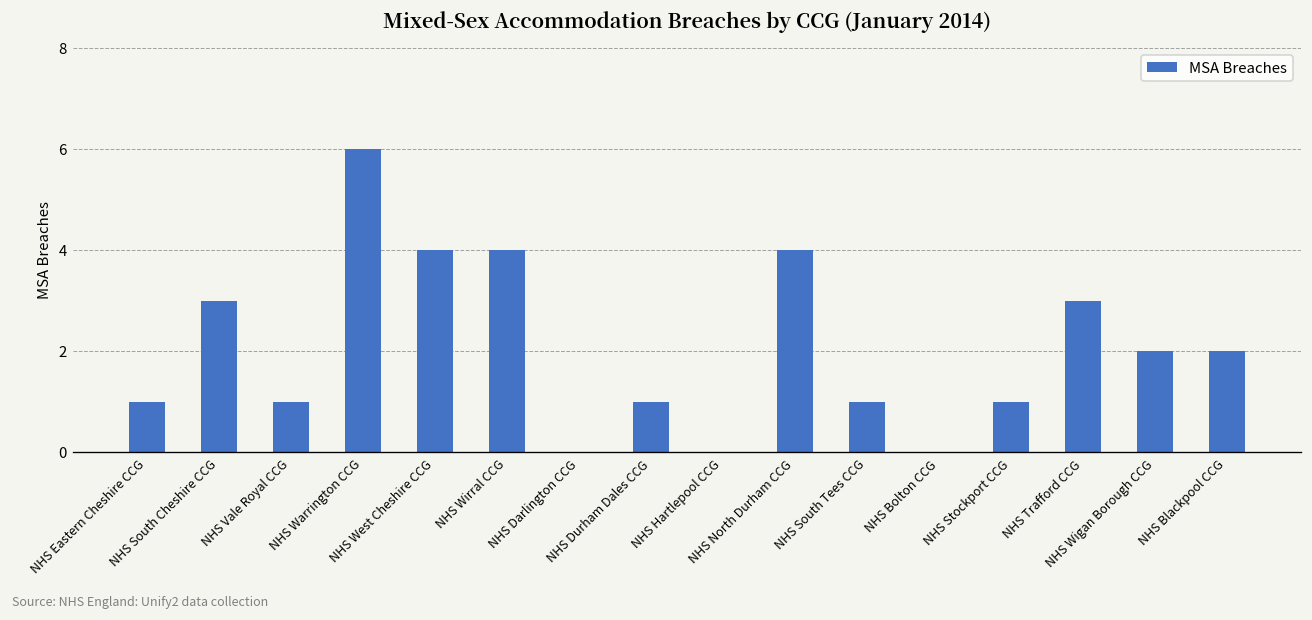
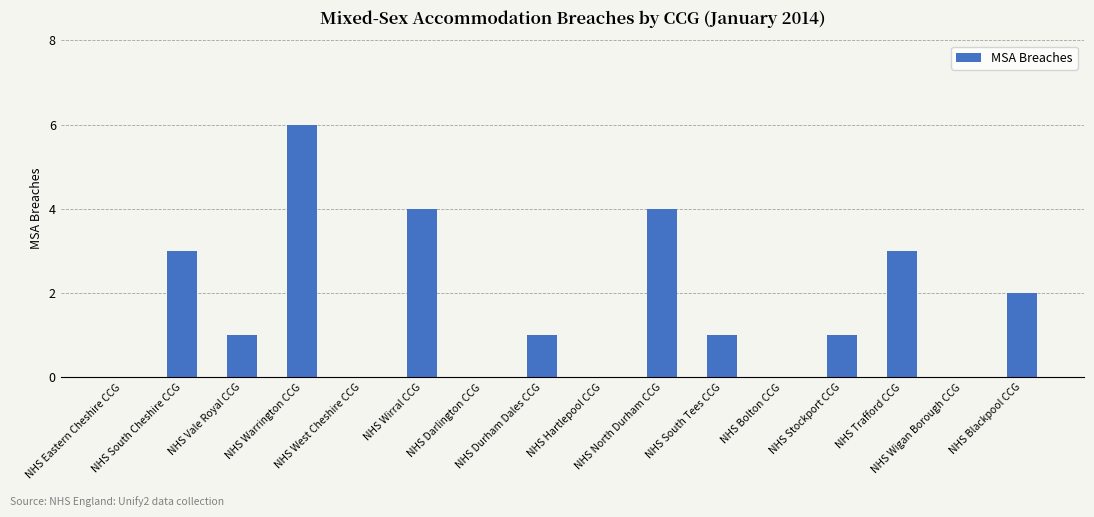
NHS Eastern Cheshire CCG: 1 -> 0
NHS West Cheshire CCG: 4 -> 0
NHS Wigan Borough CCG: 2 -> 0
